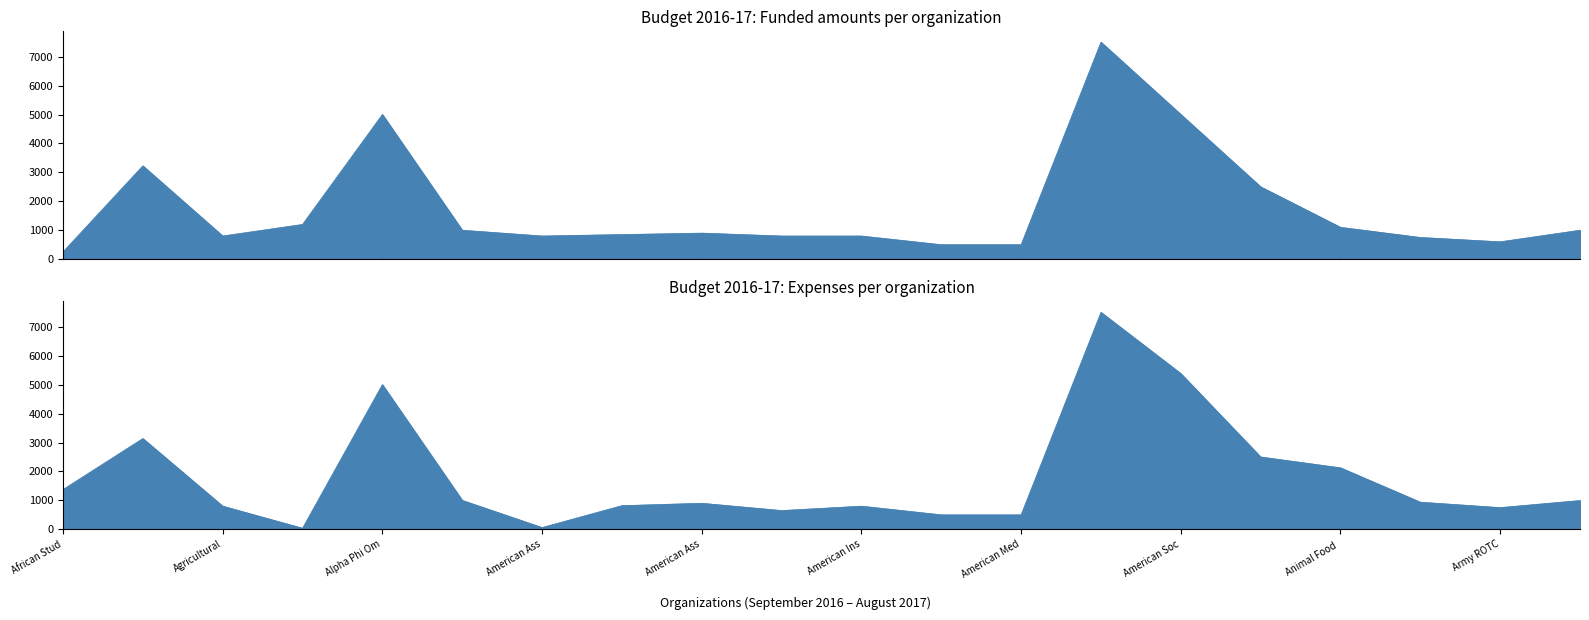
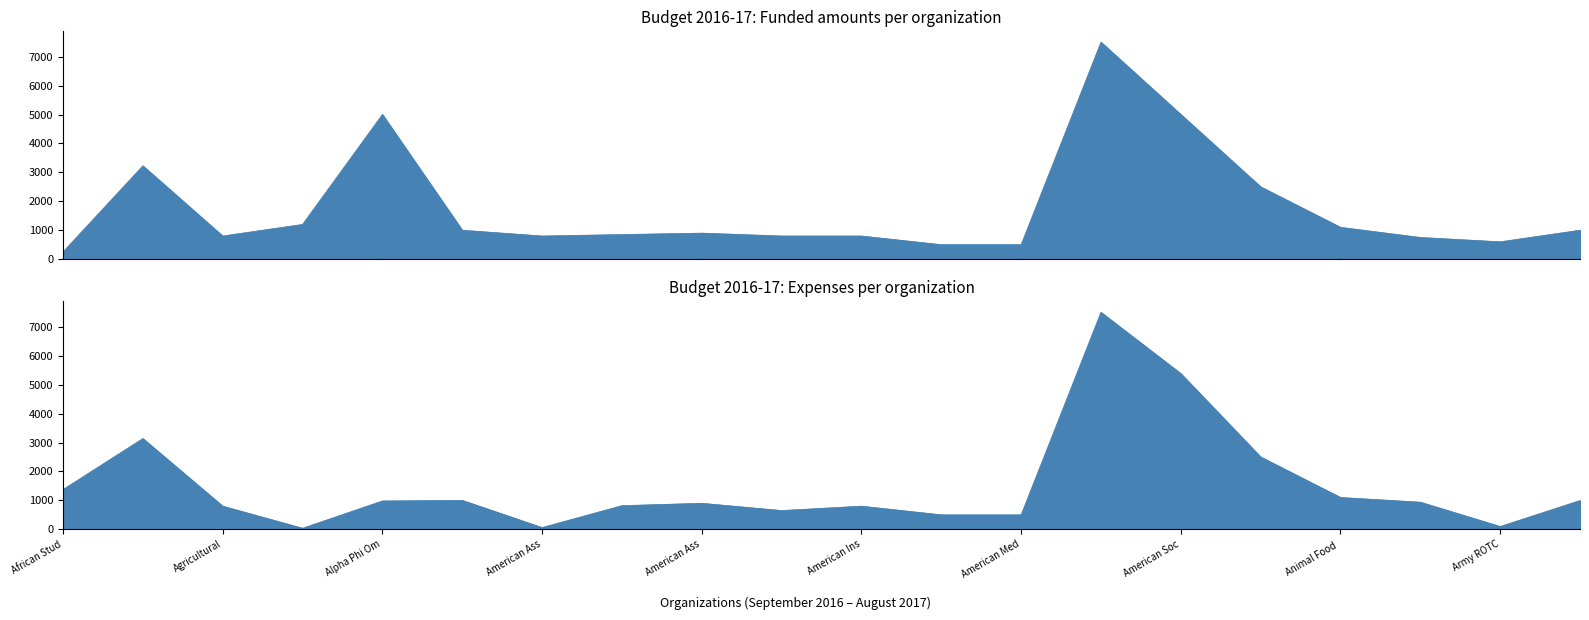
Budget 2016-17: Expenses per organization, Alpha Phi Om: 5000 -> 1000
Budget 2016-17: Expenses per organization, Animal Food: 2100 -> 1100
Budget 2016-17: Expenses per organization, Army ROTC: 800 -> 100
